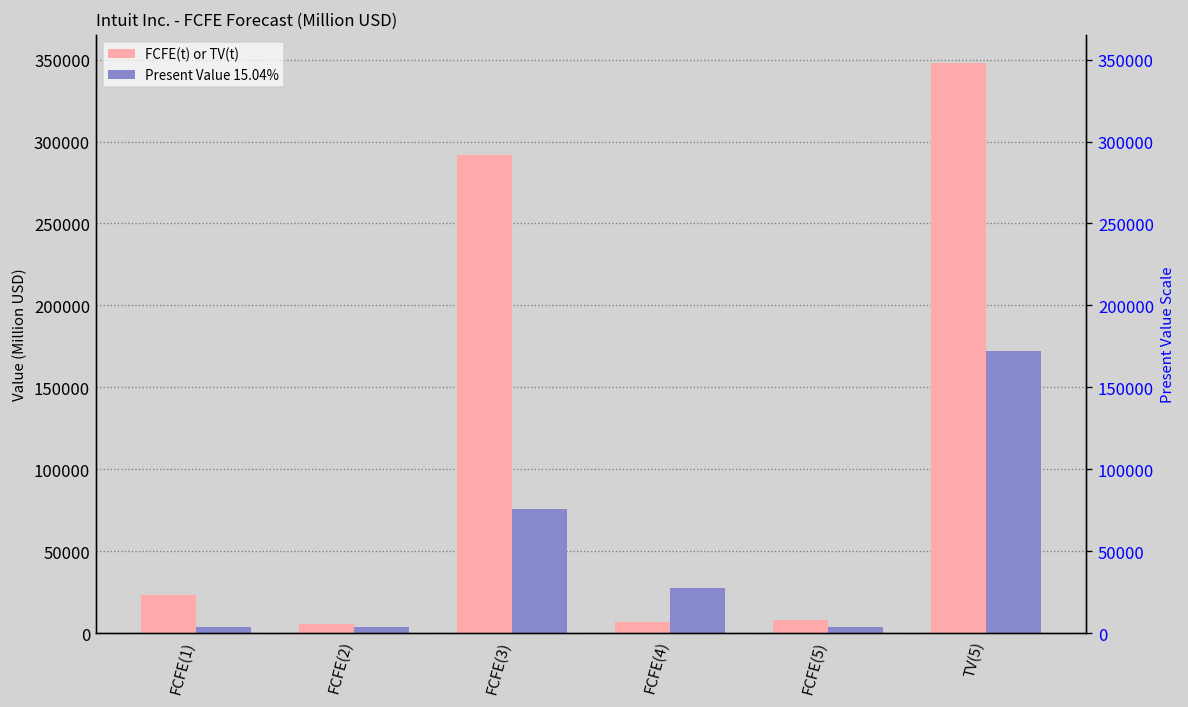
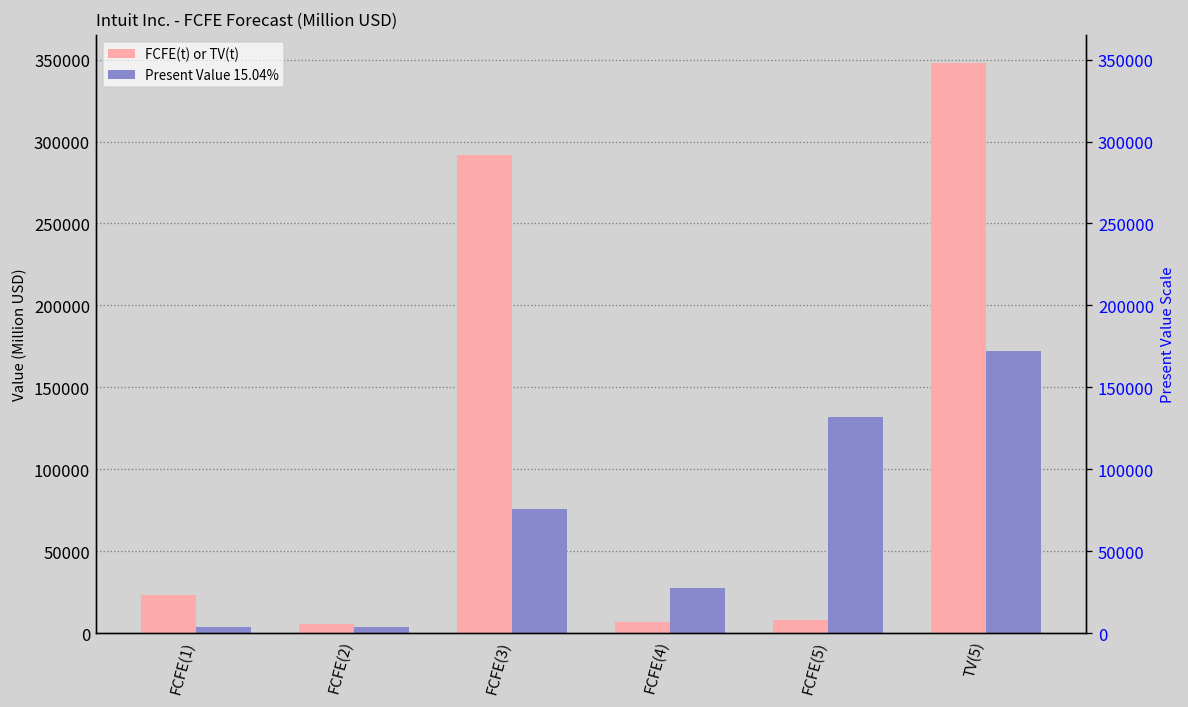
Present Value 15.04%, FCFE(5): 4000 -> 132000
